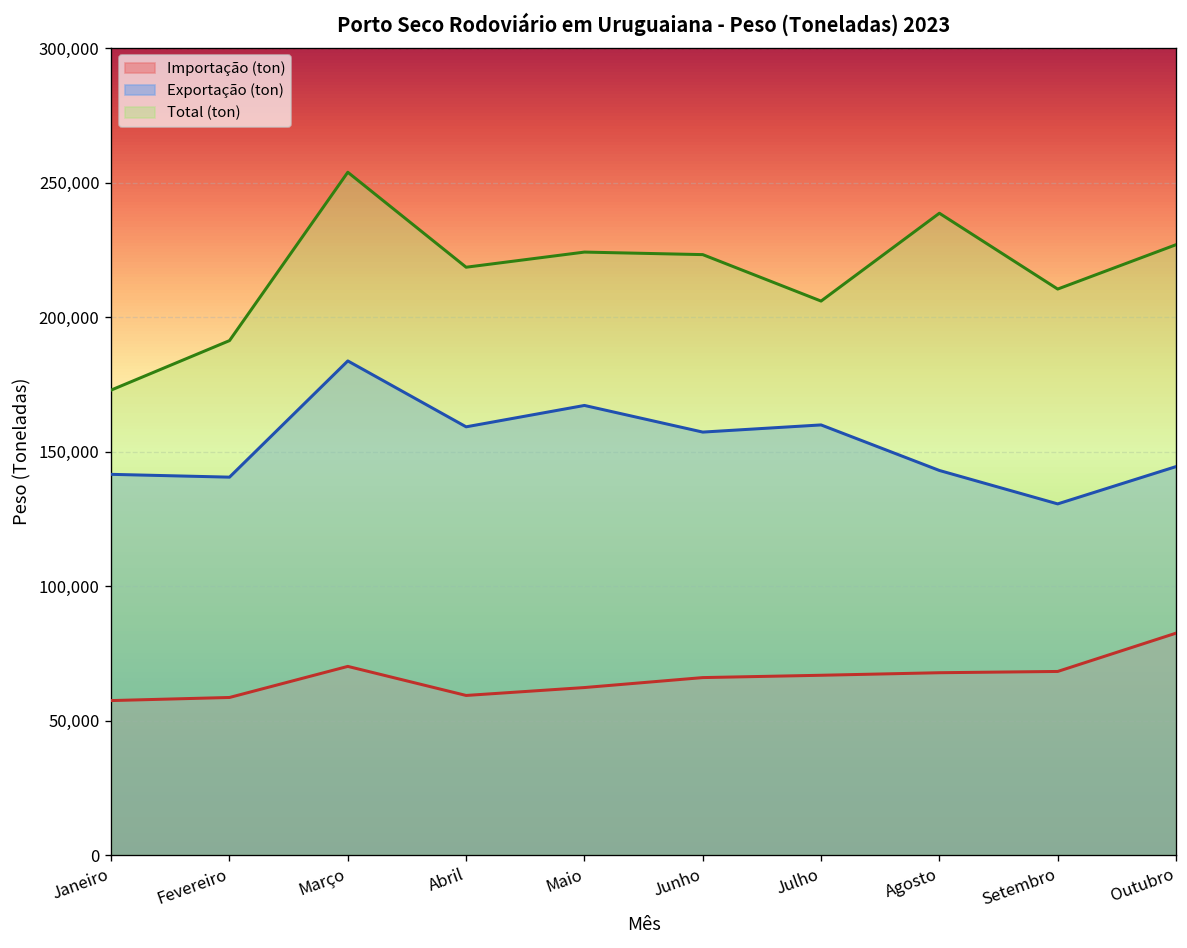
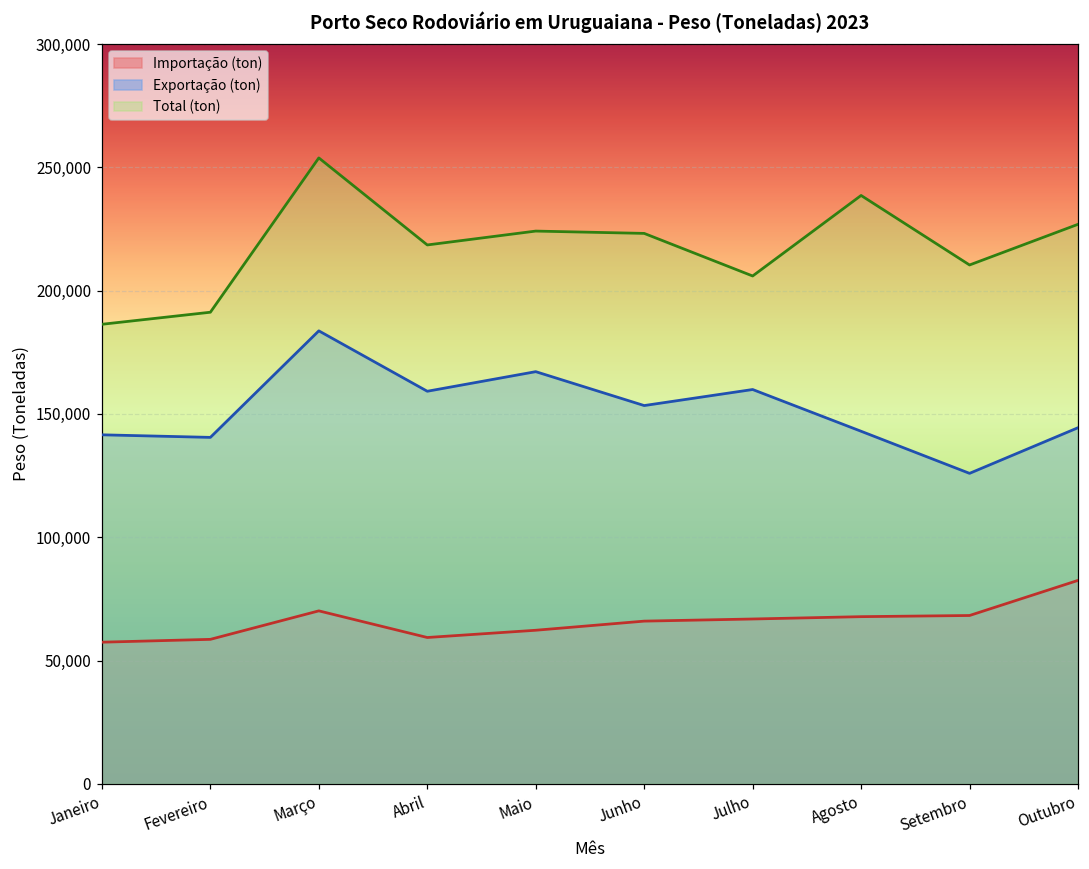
Total (ton), Janeiro: 173,000 -> 186,000
Exportação (ton), Junho: 157,000 -> 153,000
Exportação (ton), Setembro: 131,000 -> 126,000
